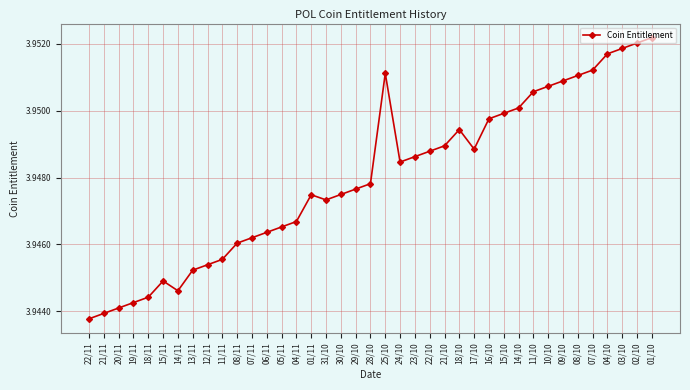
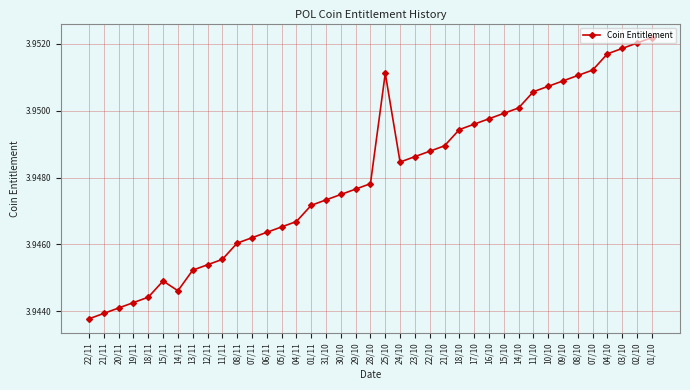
01/11: 3.9475 -> 3.9472
17/10: 3.9489 -> 3.9496
